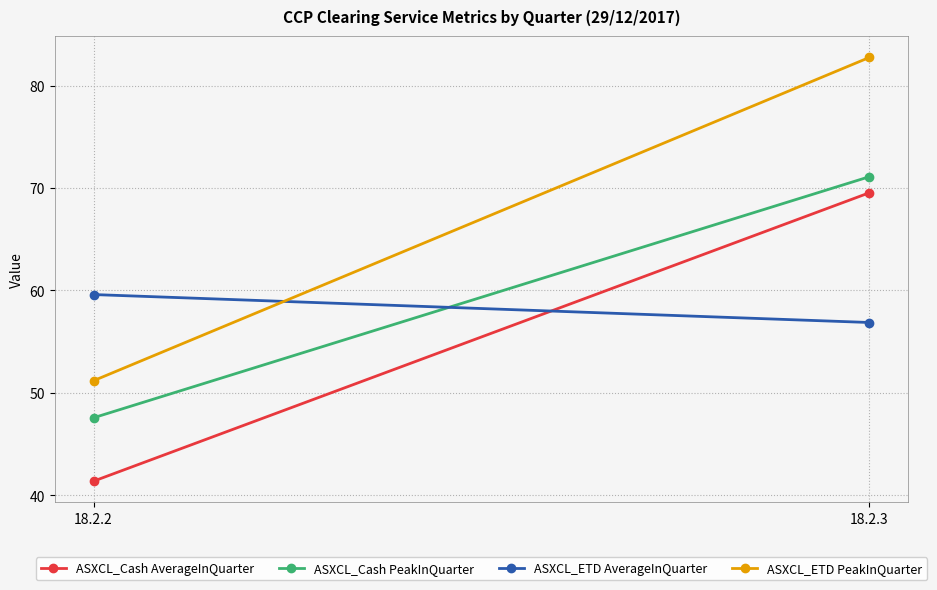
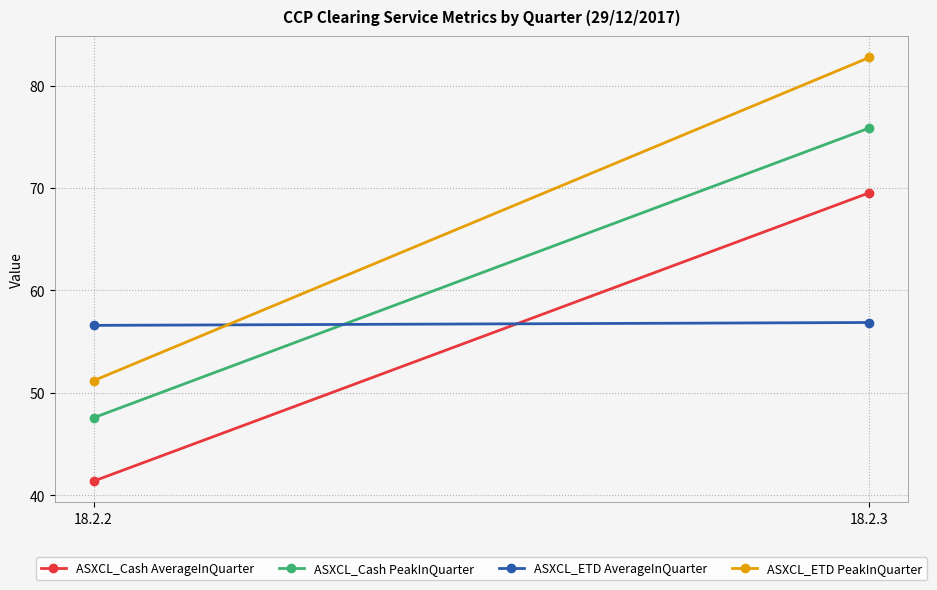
ASXCL_ETD AverageInQuarter, 18.2.2: 59.6 -> 56.6
ASXCL_Cash PeakInQuarter, 18.2.3: 71.1 -> 75.9
